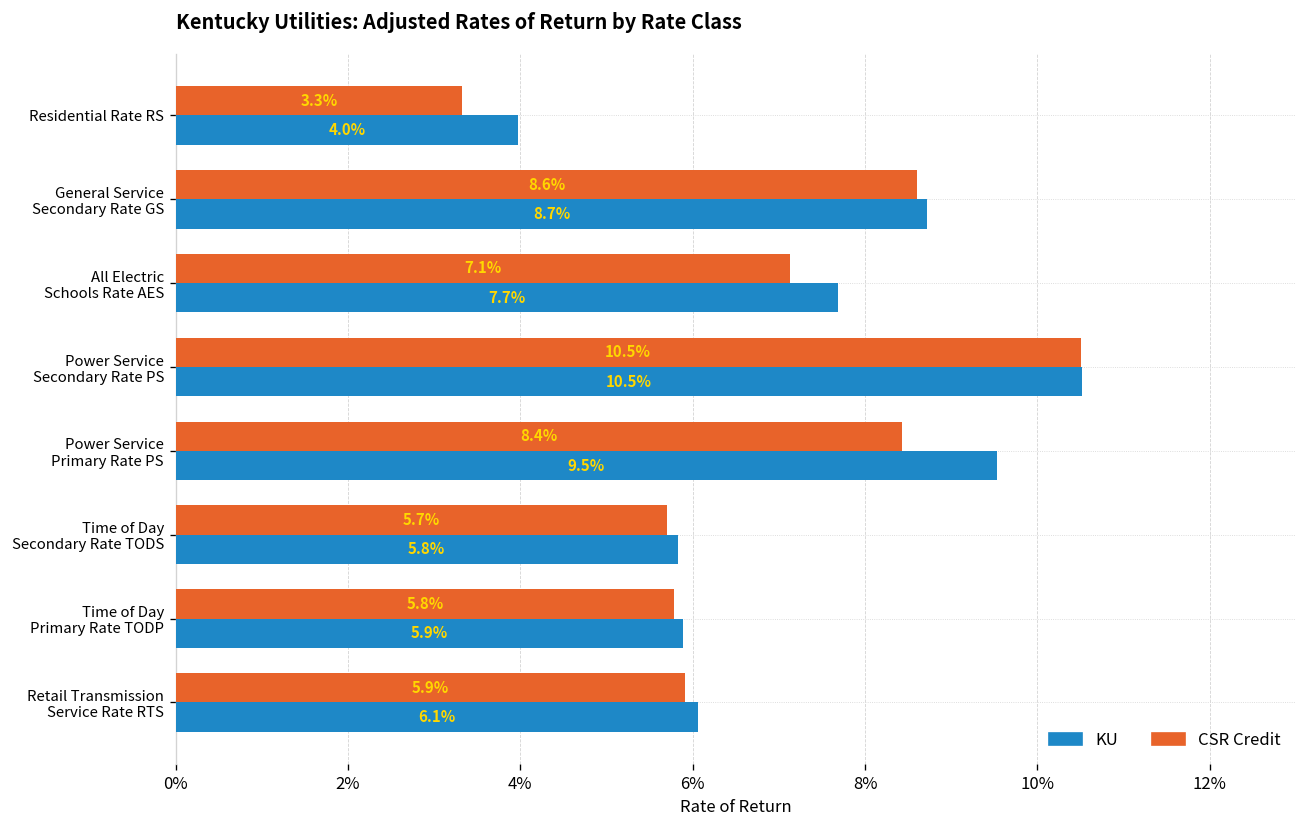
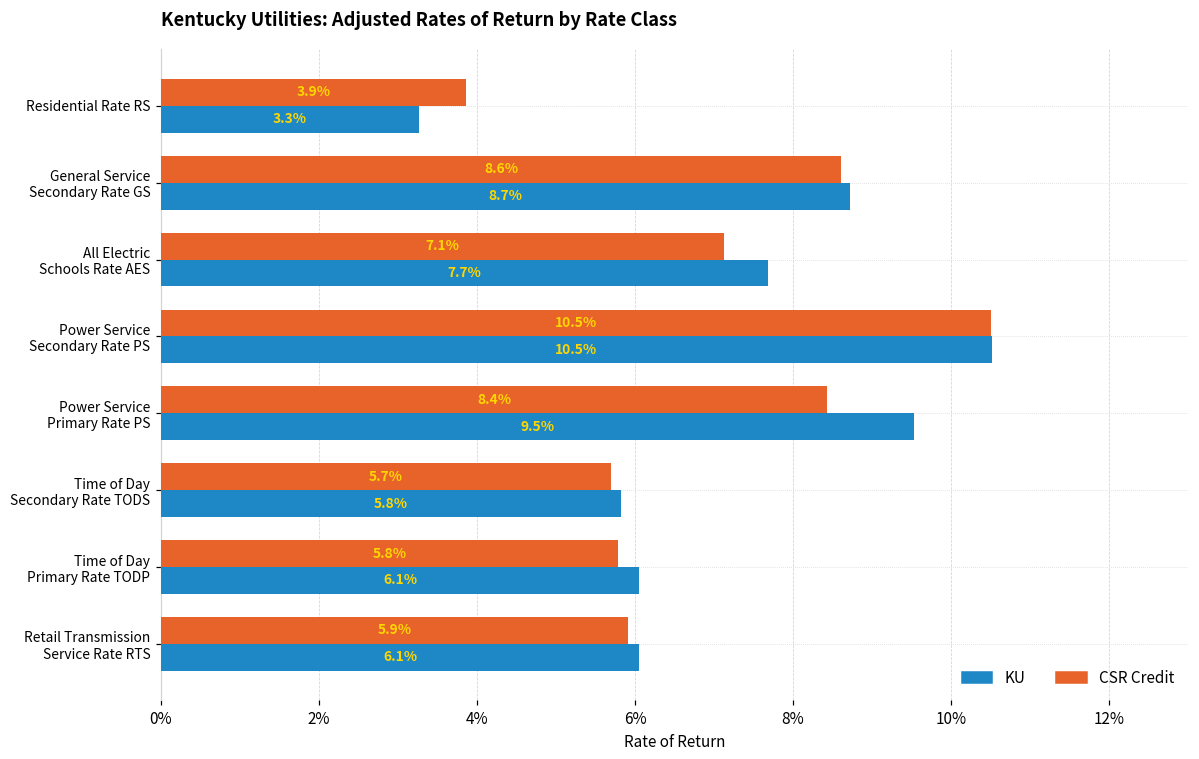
CSR Credit, Residential Rate RS: 3.3% -> 3.9%
KU, Residential Rate RS: 4.0% -> 3.3%
KU, Time of Day Primary Rate TODP: 5.9% -> 6.1%
